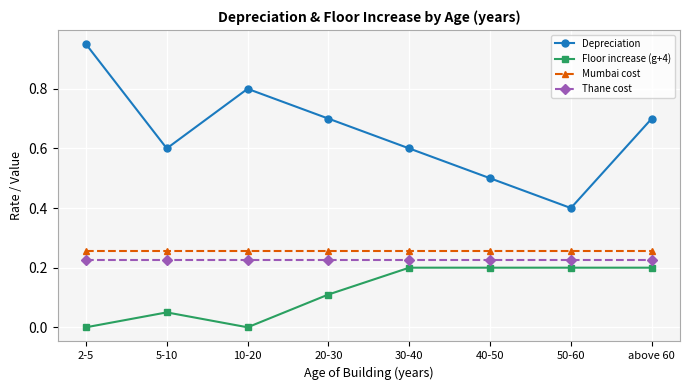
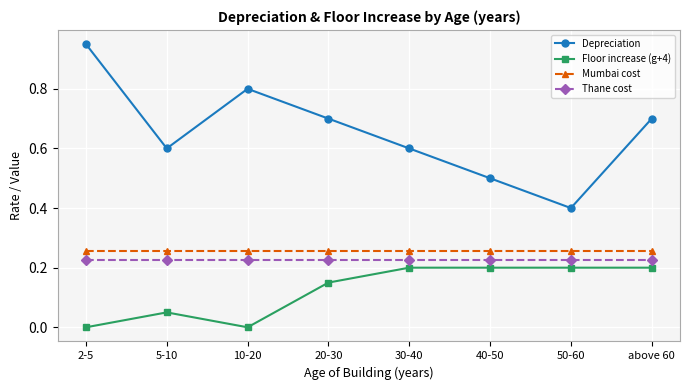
Floor increase (g+4), 20-30: 0.11 -> 0.15
